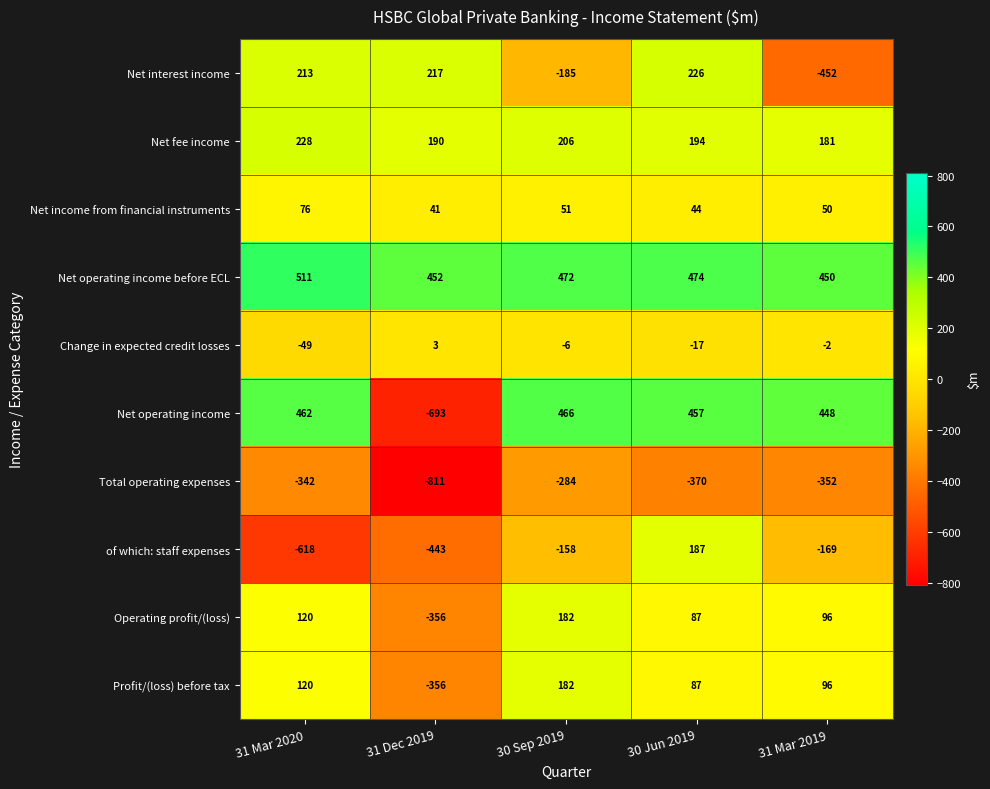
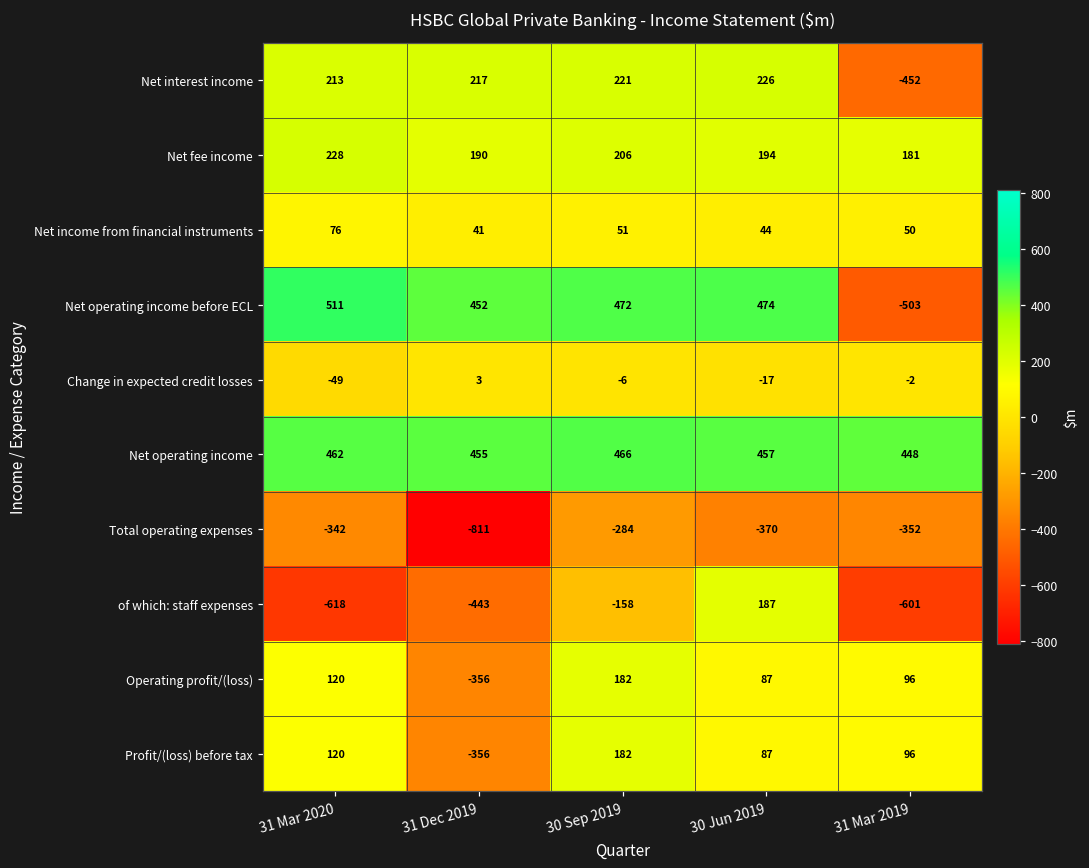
Net interest income, 30 Sep 2019: -185 -> 221
Net operating income before ECL, 31 Mar 2019: 450 -> -503
Net operating income, 31 Dec 2019: -693 -> 455
of which: staff expenses, 31 Mar 2019: -169 -> -601
